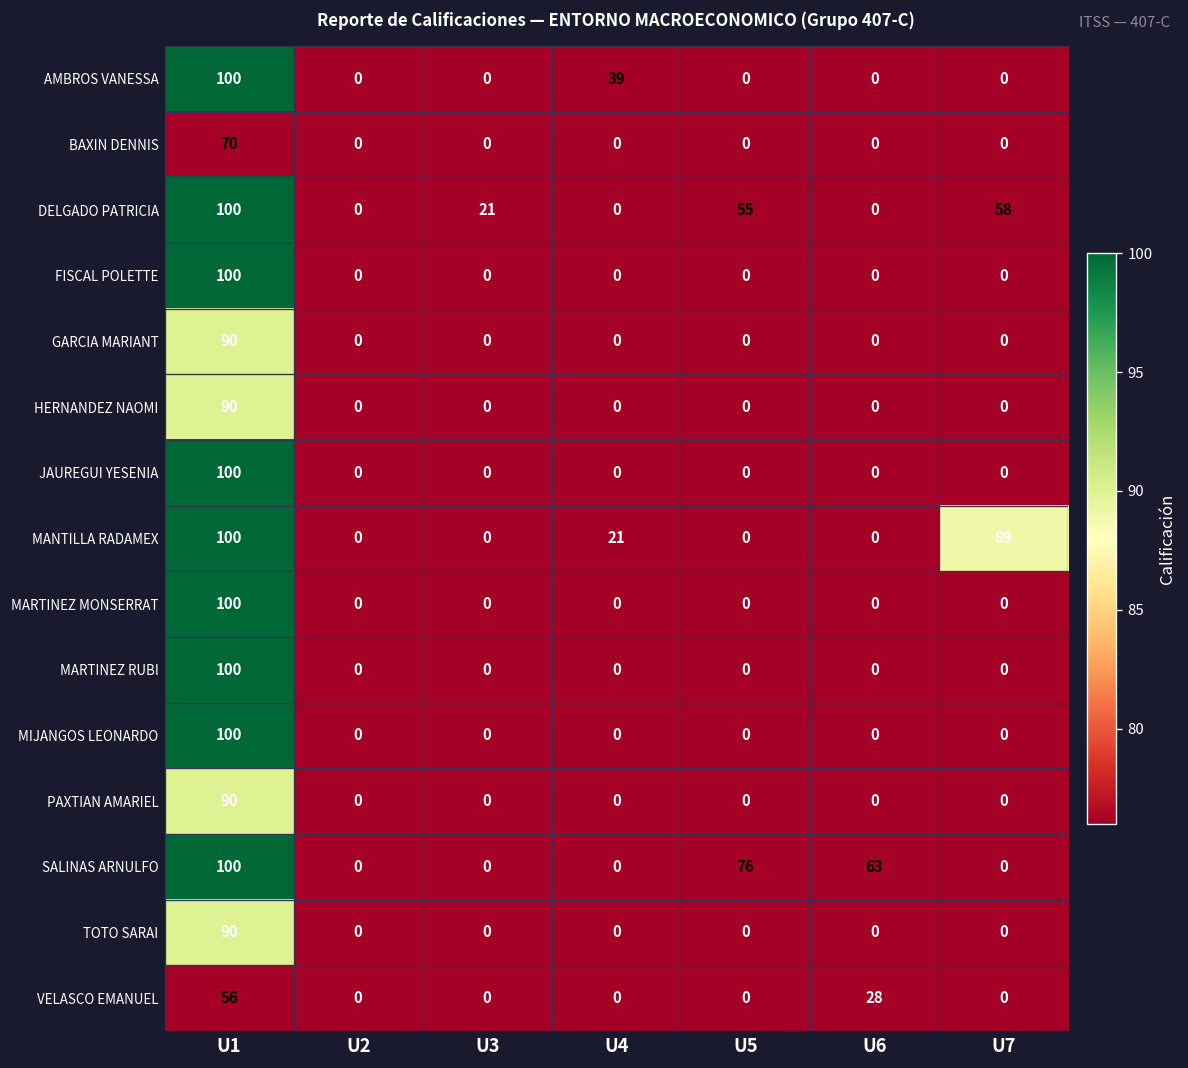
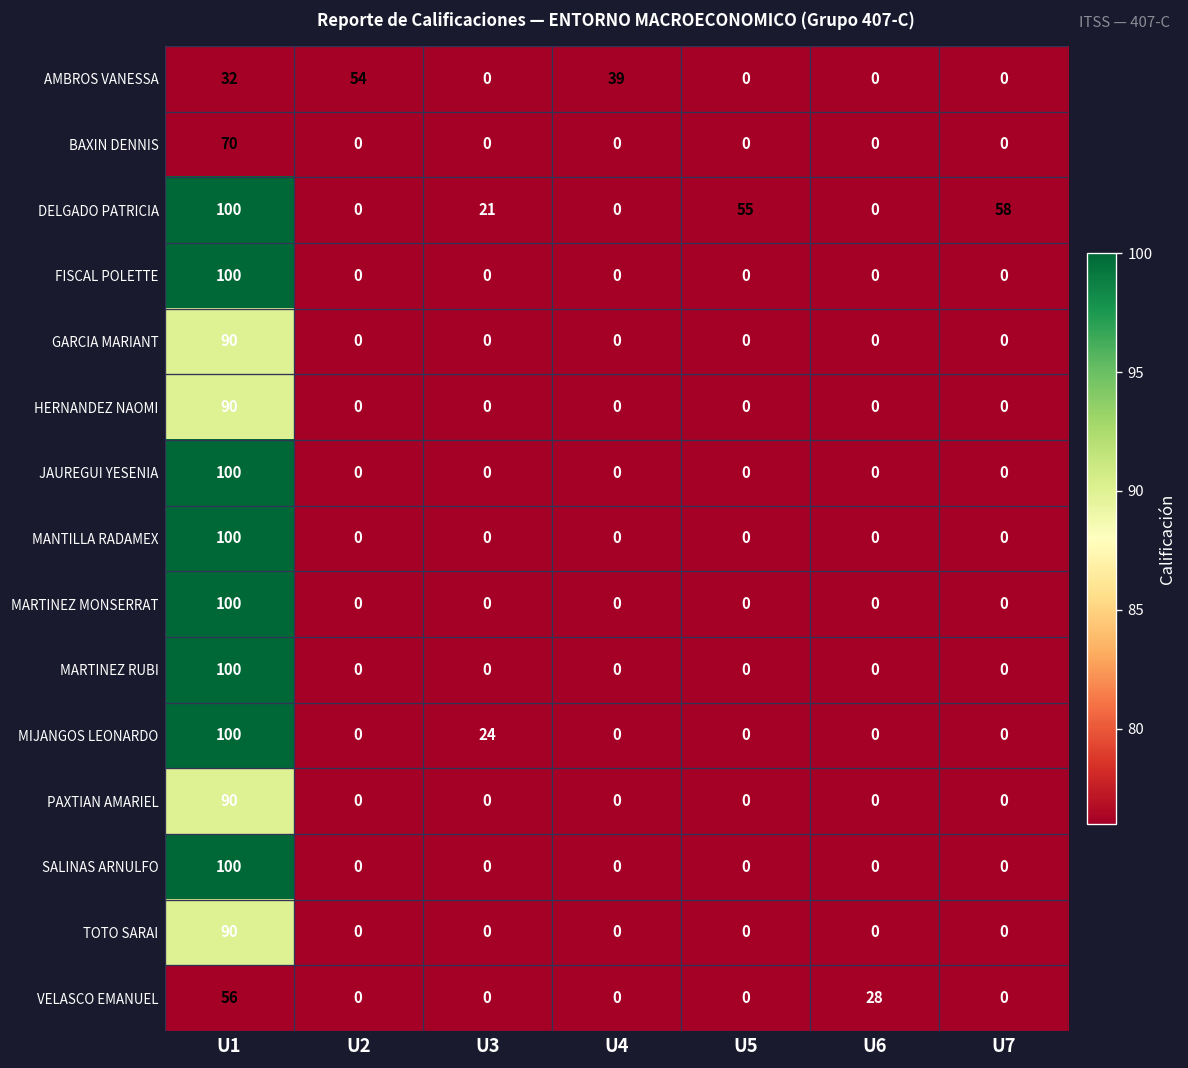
AMBROS VANESSA, U1: 100 -> 32
AMBROS VANESSA, U2: 0 -> 54
MANTILLA RADAMEX, U4: 21 -> 0
MANTILLA RADAMEX, U7: 89 -> 0
MIJANGOS LEONARDO, U3: 0 -> 24
SALINAS ARNULFO, U5: 76 -> 0
SALINAS ARNULFO, U6: 63 -> 0
